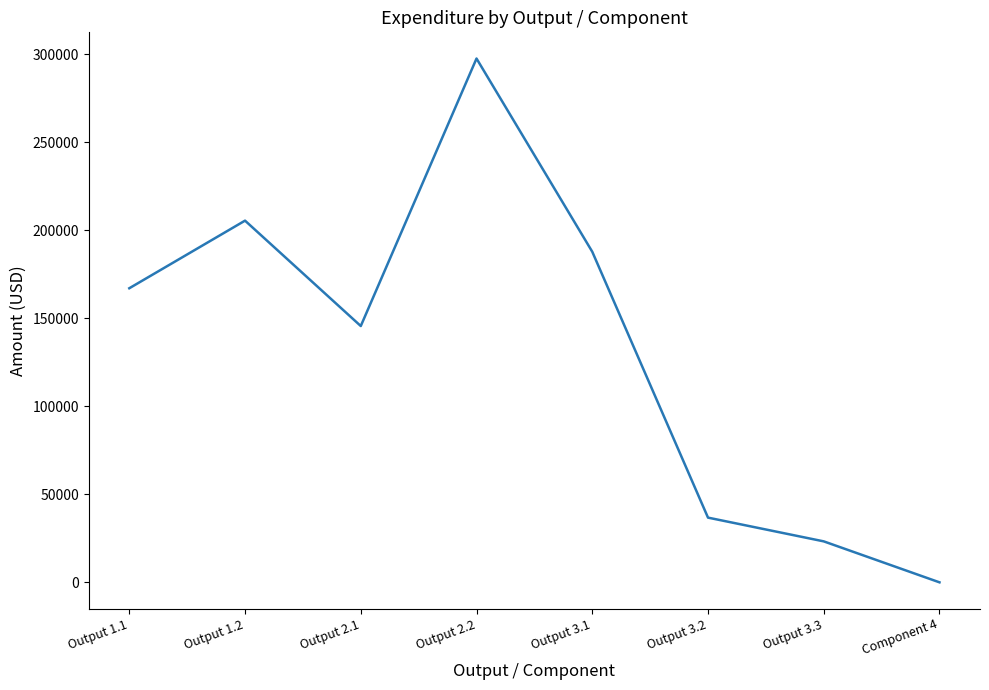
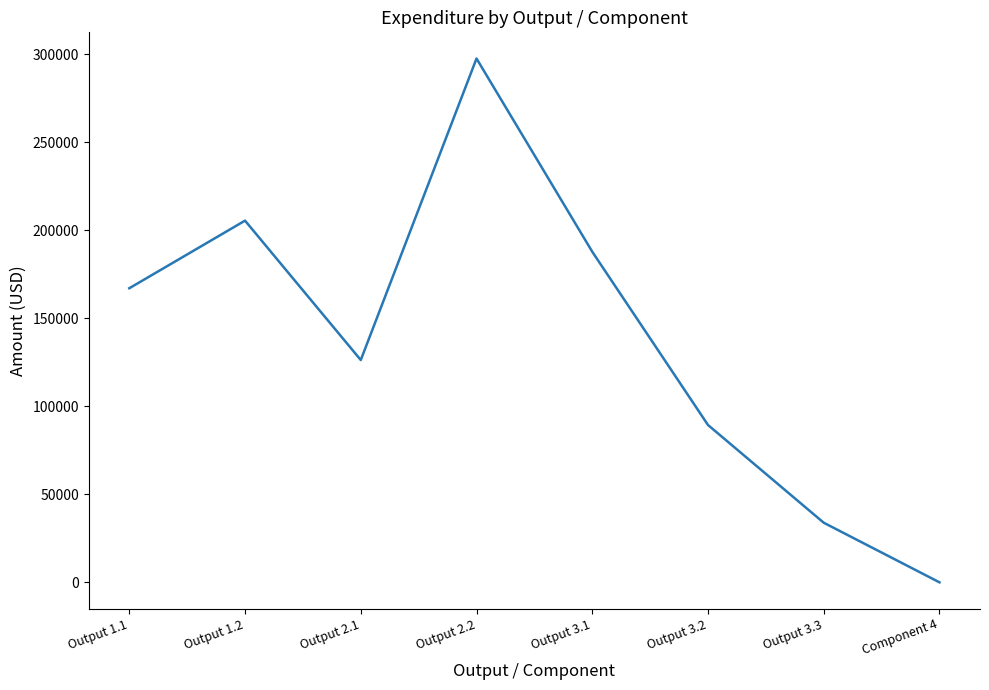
Output 2.1: 146000 -> 126000
Output 3.2: 37000 -> 89000
Output 3.3: 23000 -> 34000
